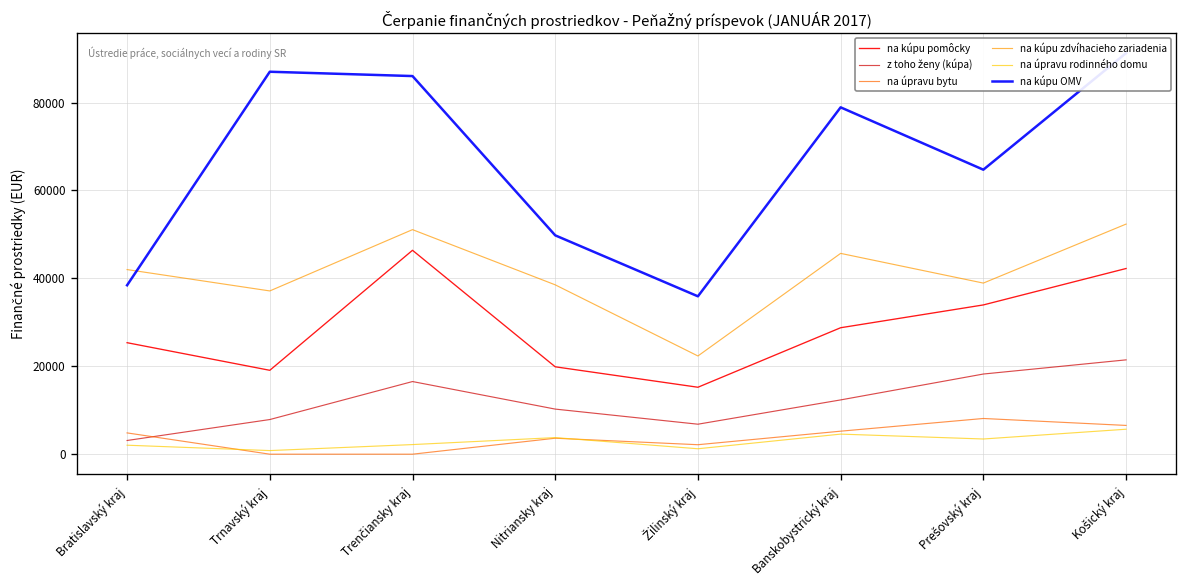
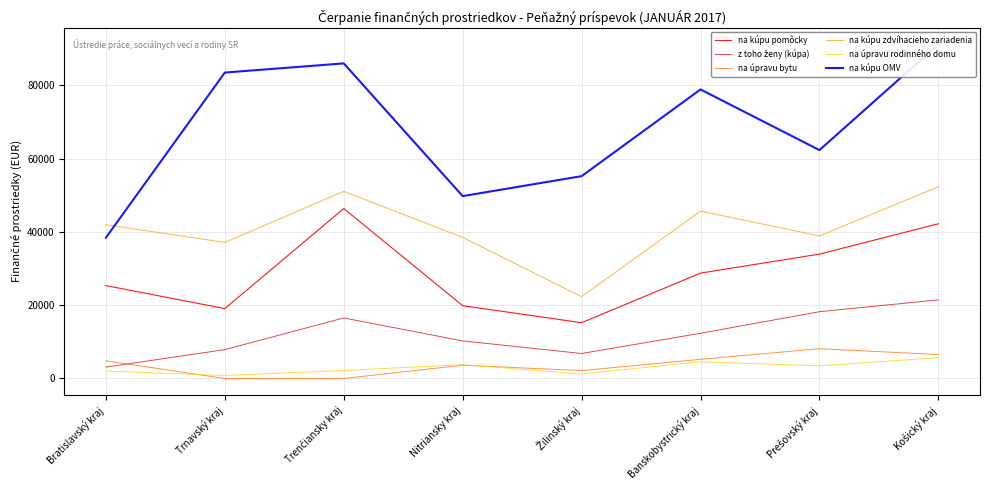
na kúpu OMV, Trnavský kraj: 87000 -> 84000
na kúpu OMV, Žilinský kraj: 36000 -> 55000
na kúpu OMV, Prešovský kraj: 65000 -> 62000
